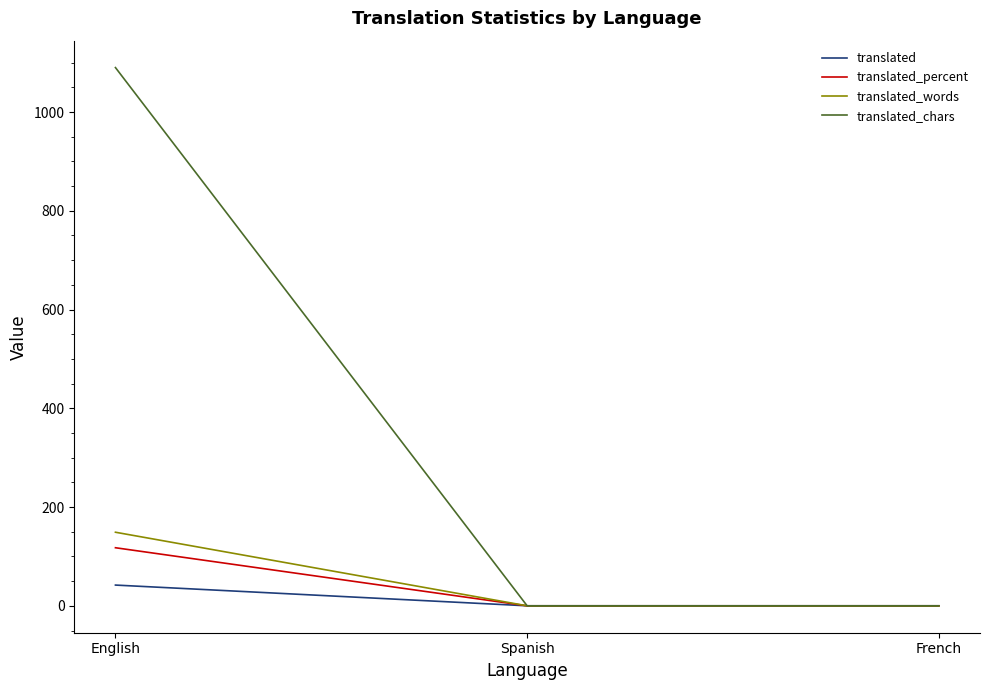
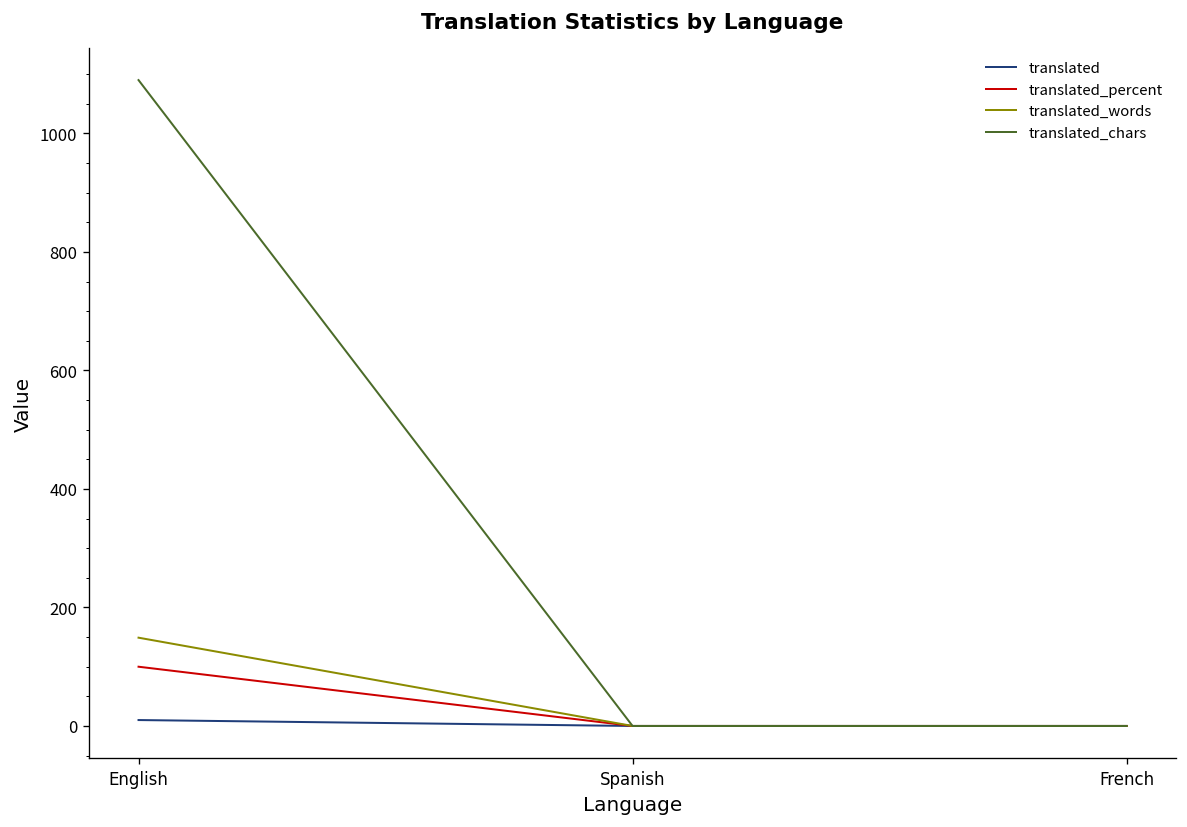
translated, English: 40 -> 10
translated_percent, English: 120 -> 100
